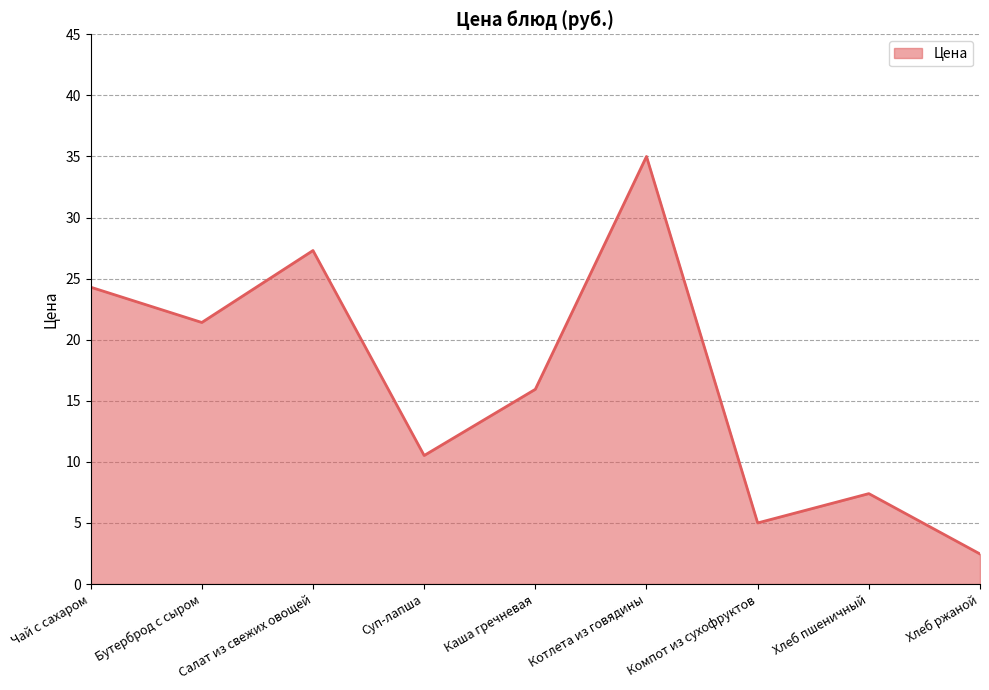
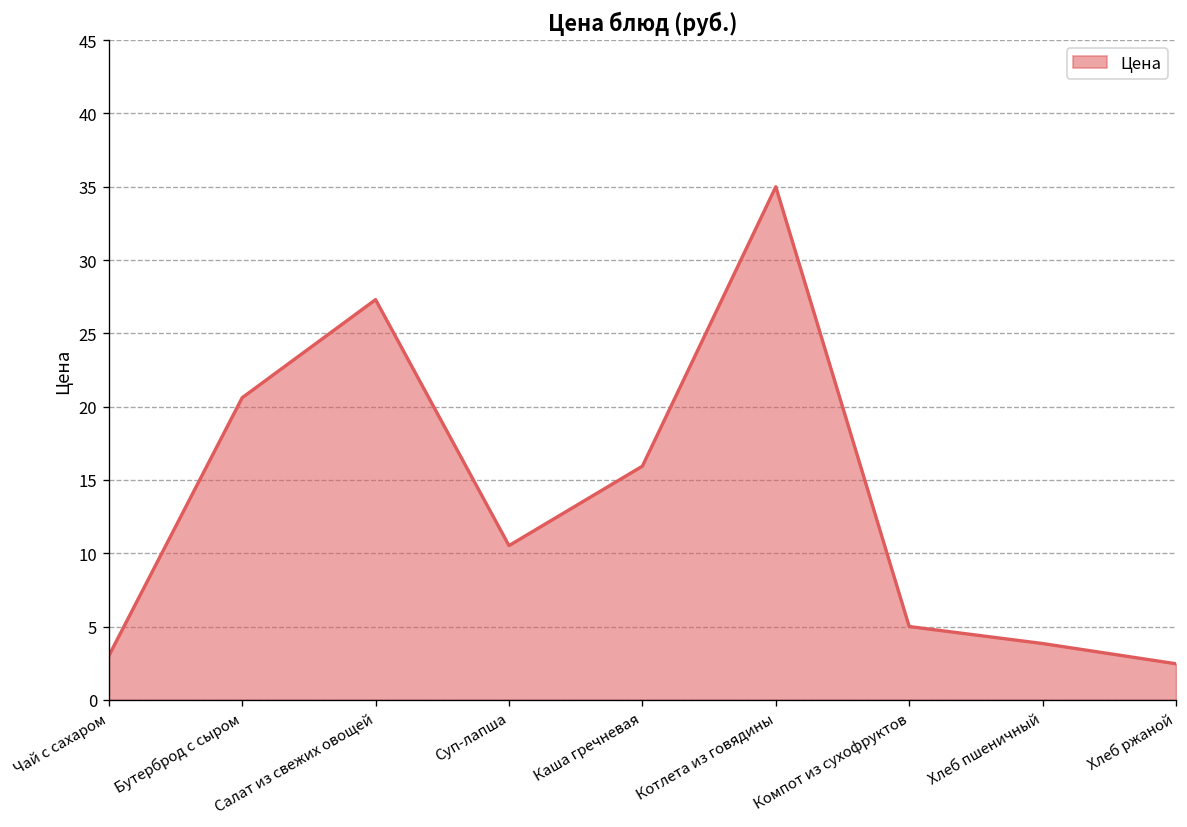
Чай с сахаром: 24.3 -> 3.0
Бутерброд с сыром: 21.4 -> 20.6
Хлеб пшеничный: 7.4 -> 3.8
